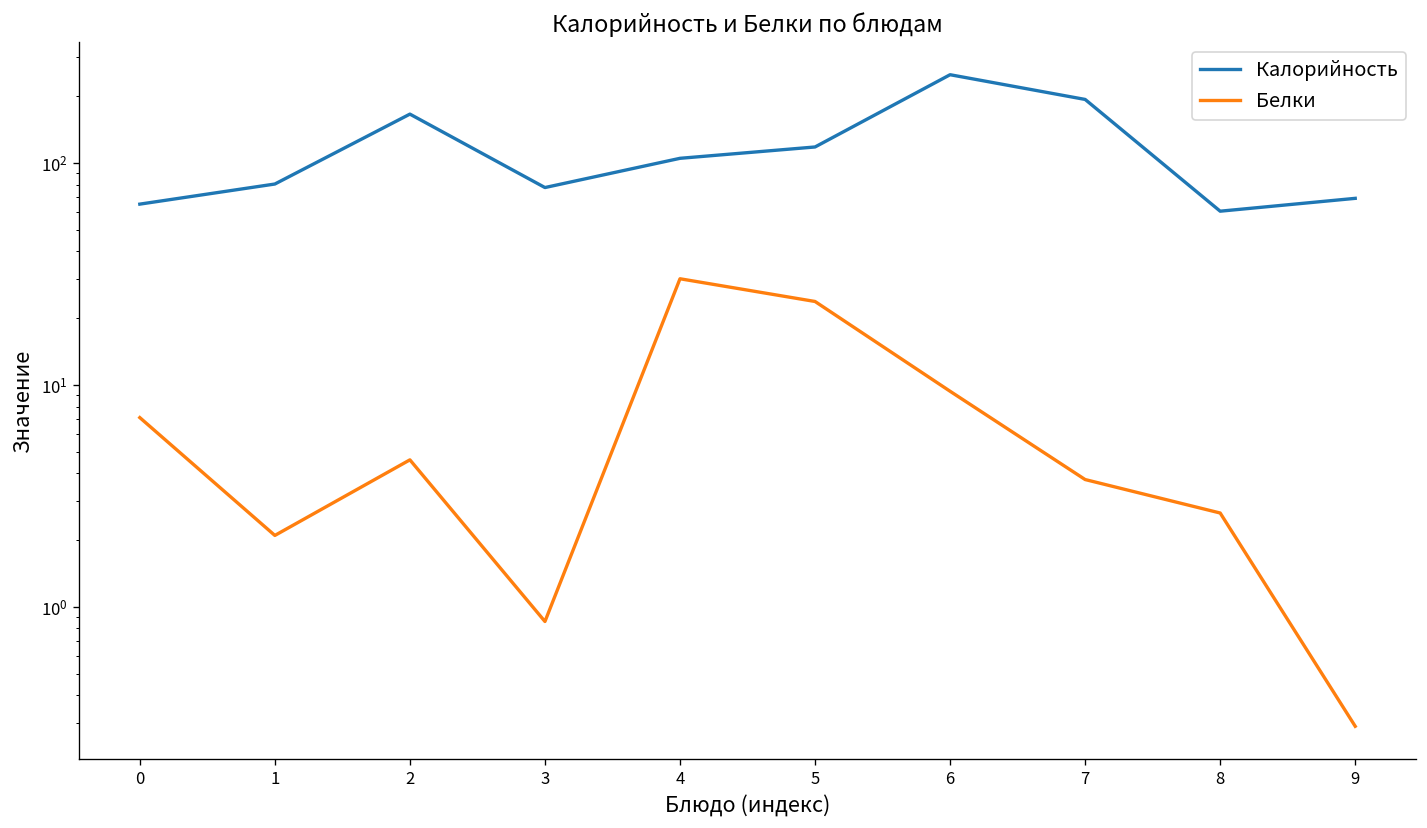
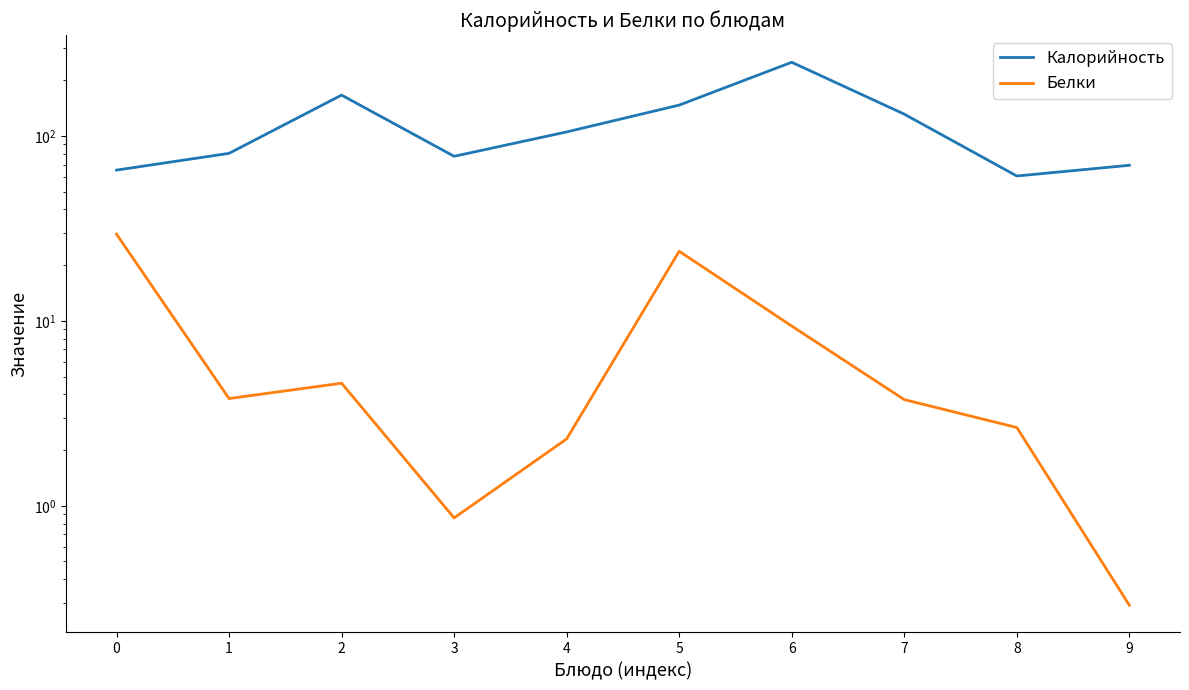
Белки, 0: 7.1 -> 29
Белки, 1: 2.1 -> 3.8
Белки, 4: 30 -> 2.3
Калорийность, 5: 120 -> 150
Калорийность, 7: 190 -> 130
